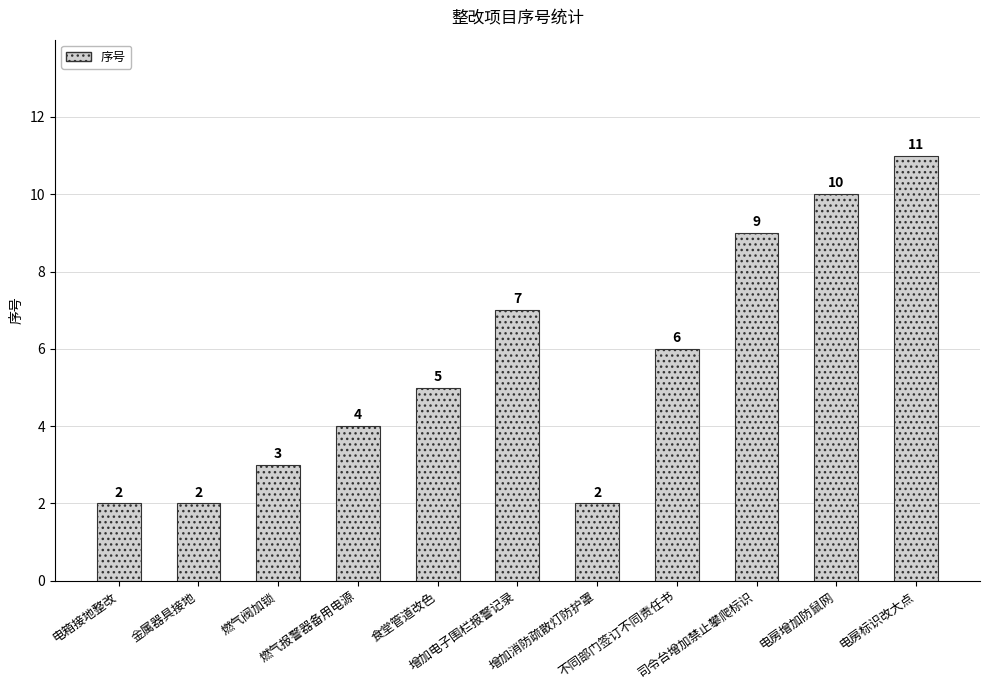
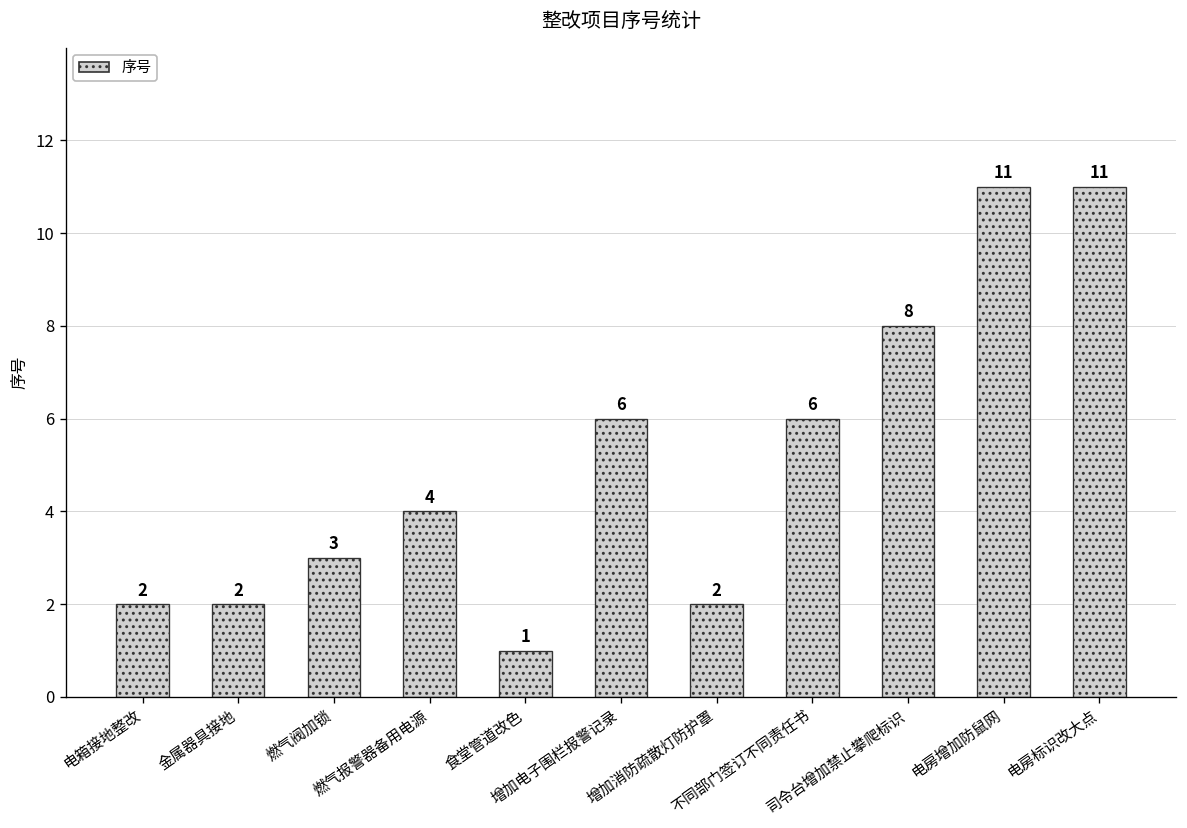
食堂管道改色: 5 -> 1
增加电子围栏报警记录: 7 -> 6
司令台增加禁止攀爬标识: 9 -> 8
电房增加防鼠网: 10 -> 11
